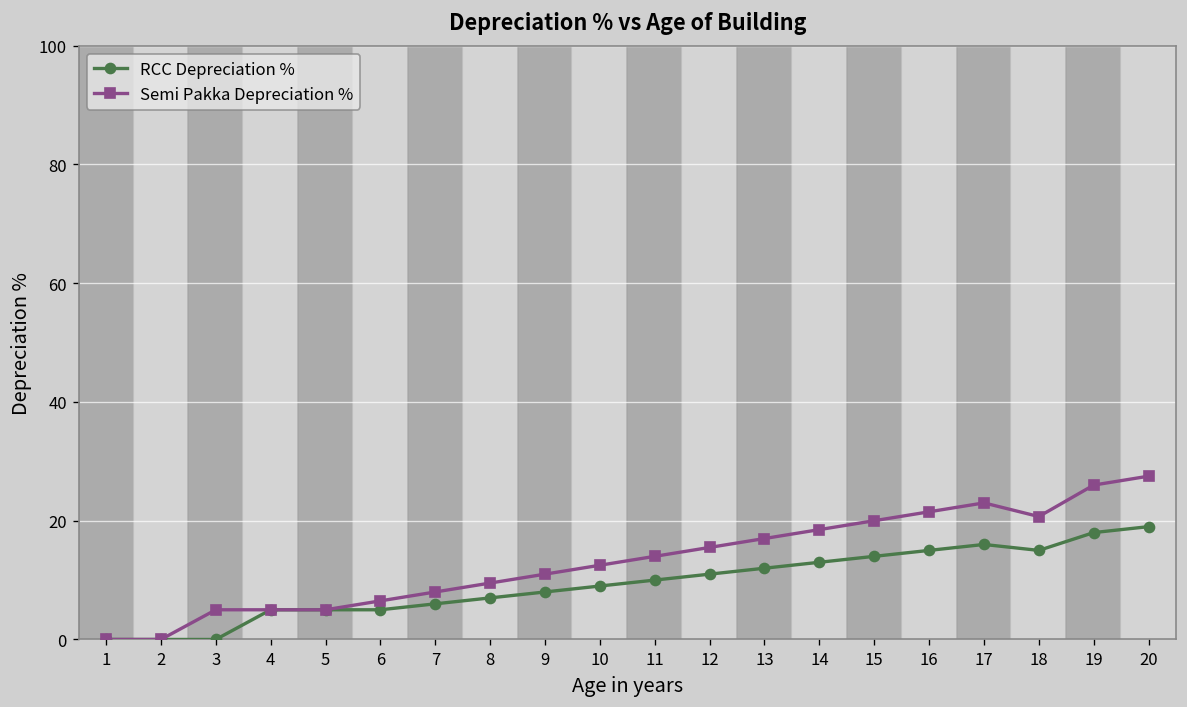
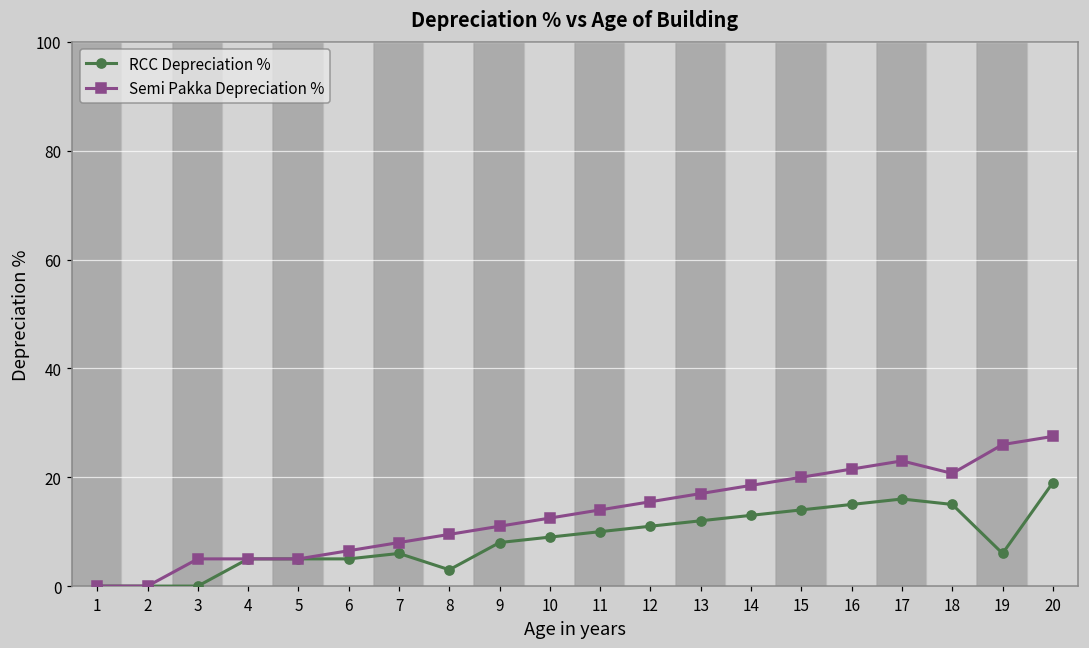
RCC Depreciation %, 8: 7 -> 3
RCC Depreciation %, 19: 18 -> 6
